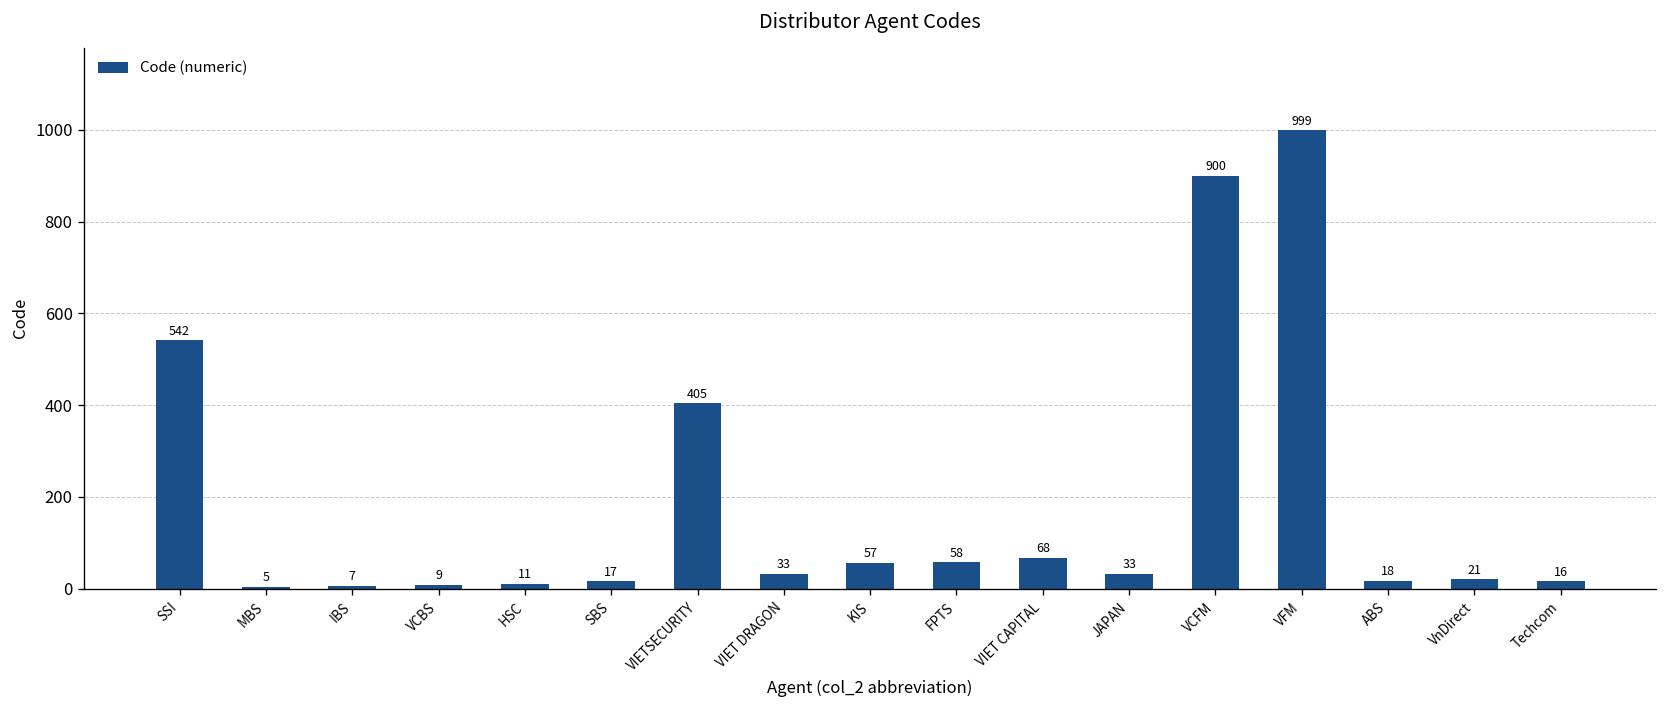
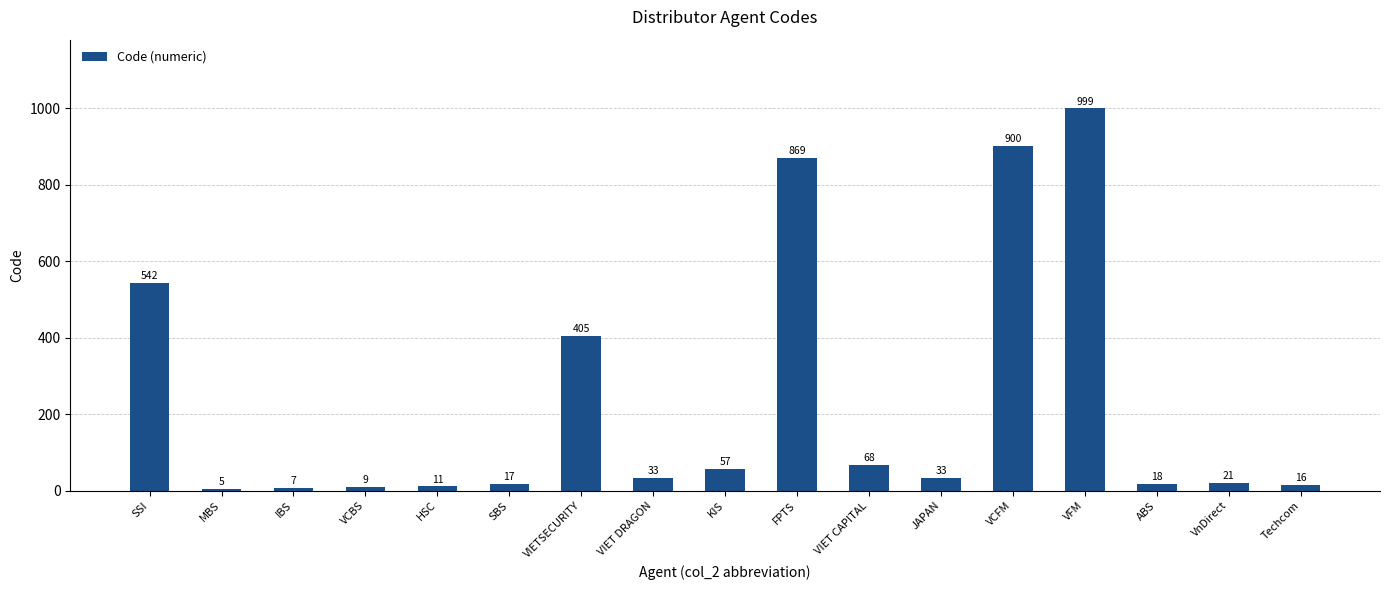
FPTS: 58 -> 869
